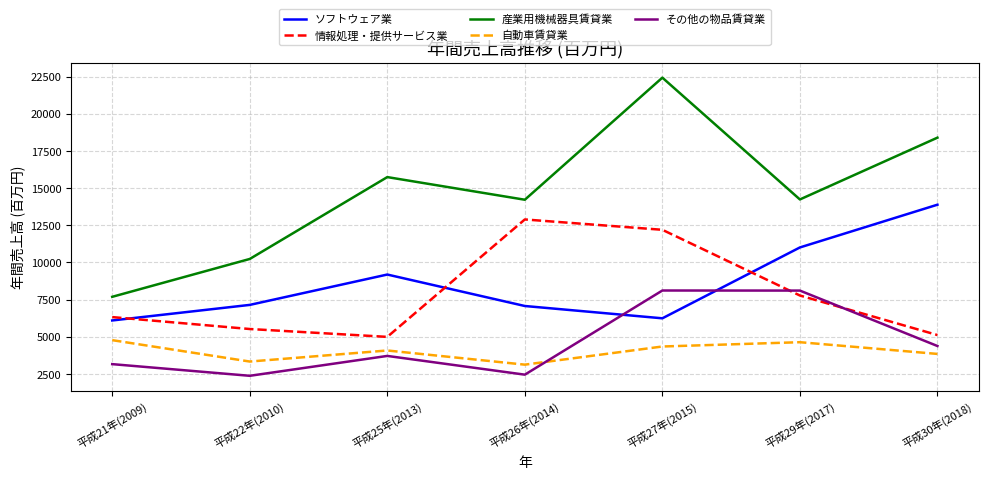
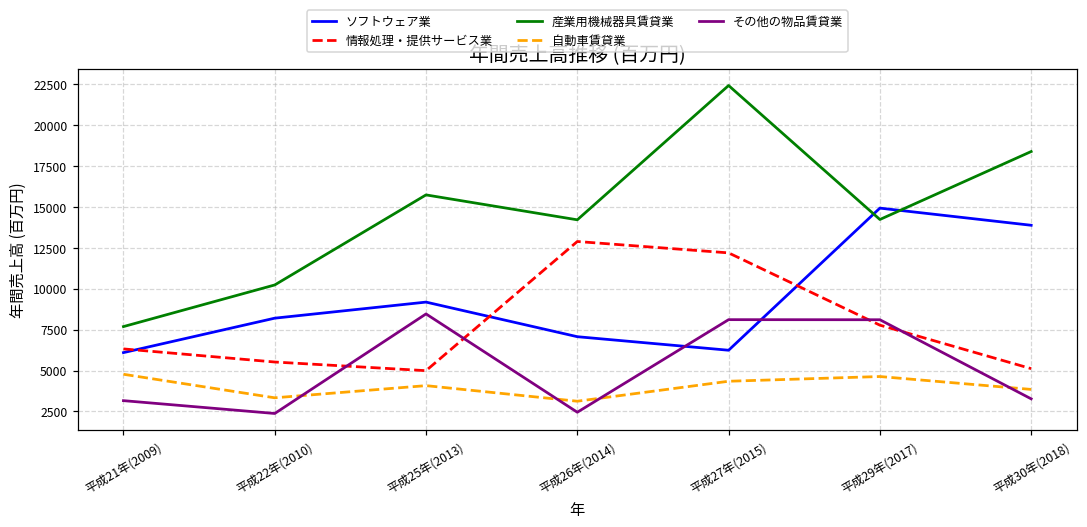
ソフトウェア業, 平成22年(2010): 7100 -> 8200
その他の物品賃貸業, 平成25年(2013): 3700 -> 8500
ソフトウェア業, 平成29年(2017): 11000 -> 14900
その他の物品賃貸業, 平成30年(2018): 4400 -> 3300
